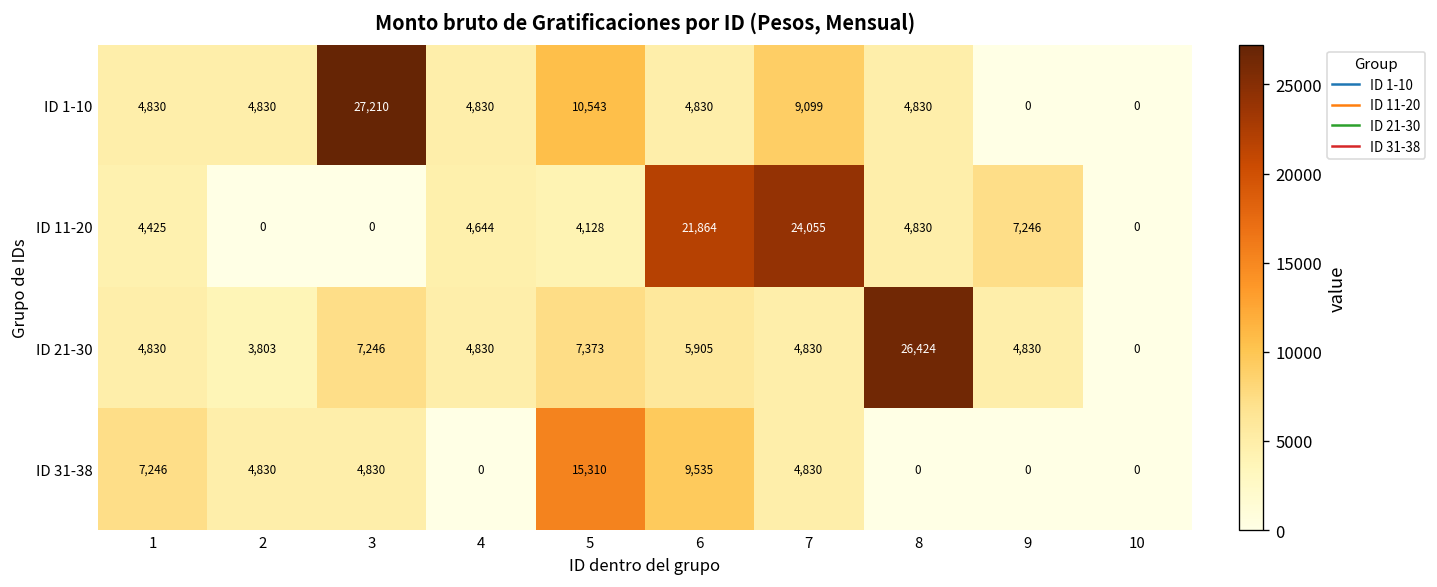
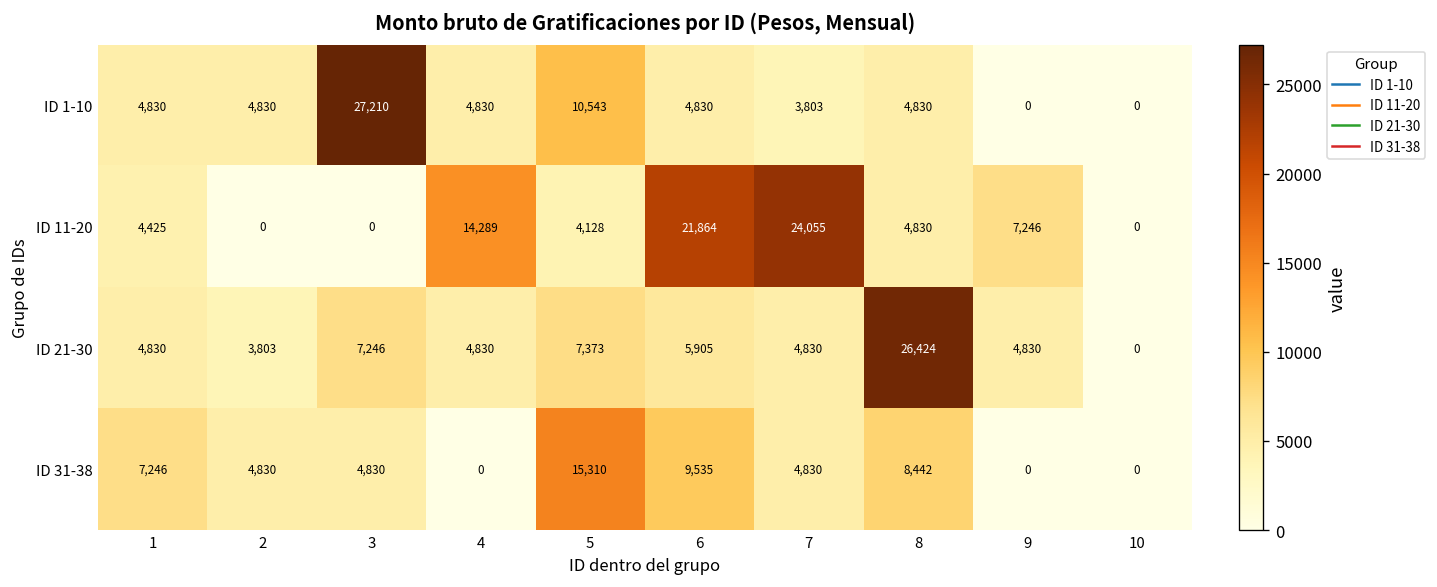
ID 1-10, 7: 9,099 -> 3,803
ID 11-20, 4: 4,644 -> 14,289
ID 31-38, 8: 0 -> 8,442
